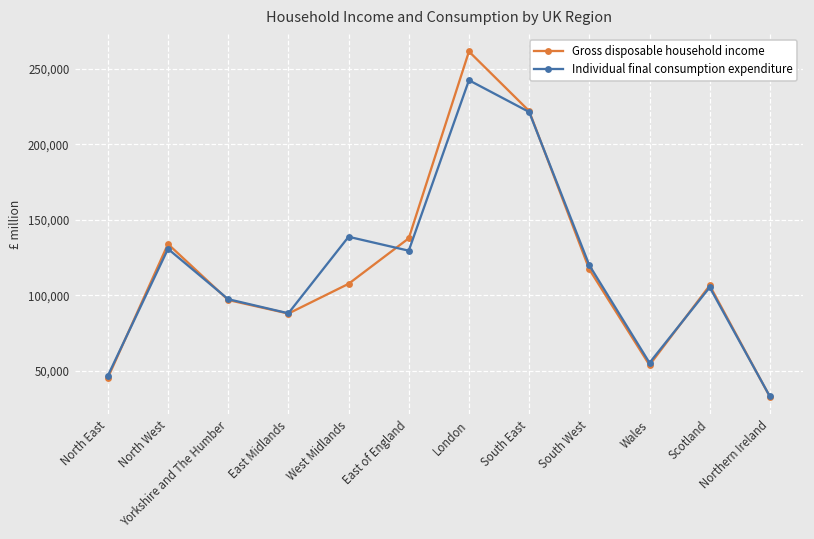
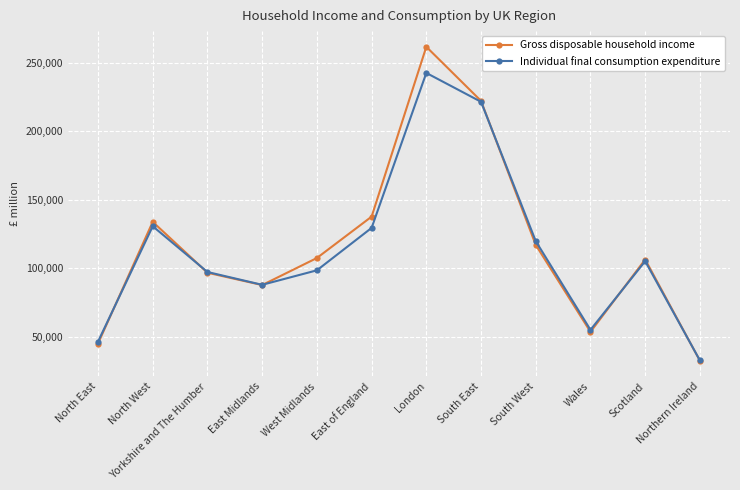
Individual final consumption expenditure, West Midlands: 139,000 -> 99,000
